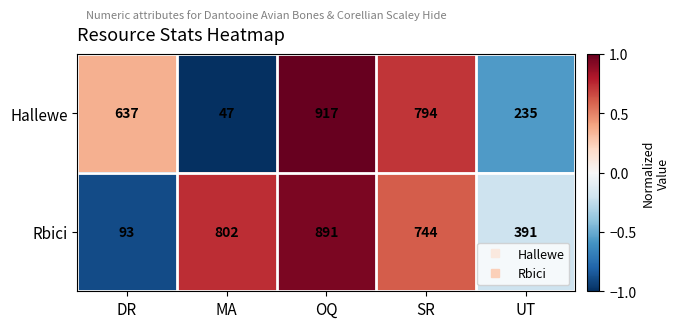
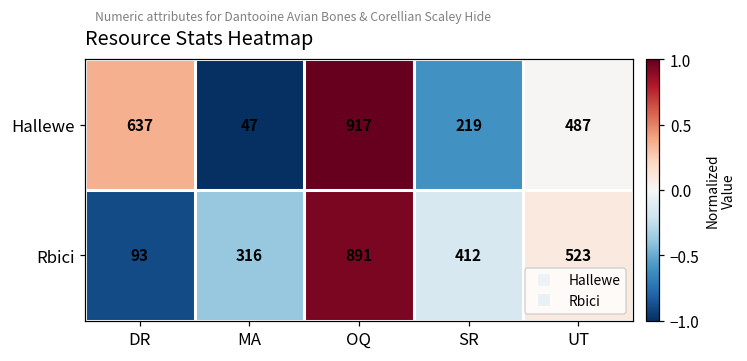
Hallewe, SR: 794 -> 219
Hallewe, UT: 235 -> 487
Rbici, MA: 802 -> 316
Rbici, SR: 744 -> 412
Rbici, UT: 391 -> 523
